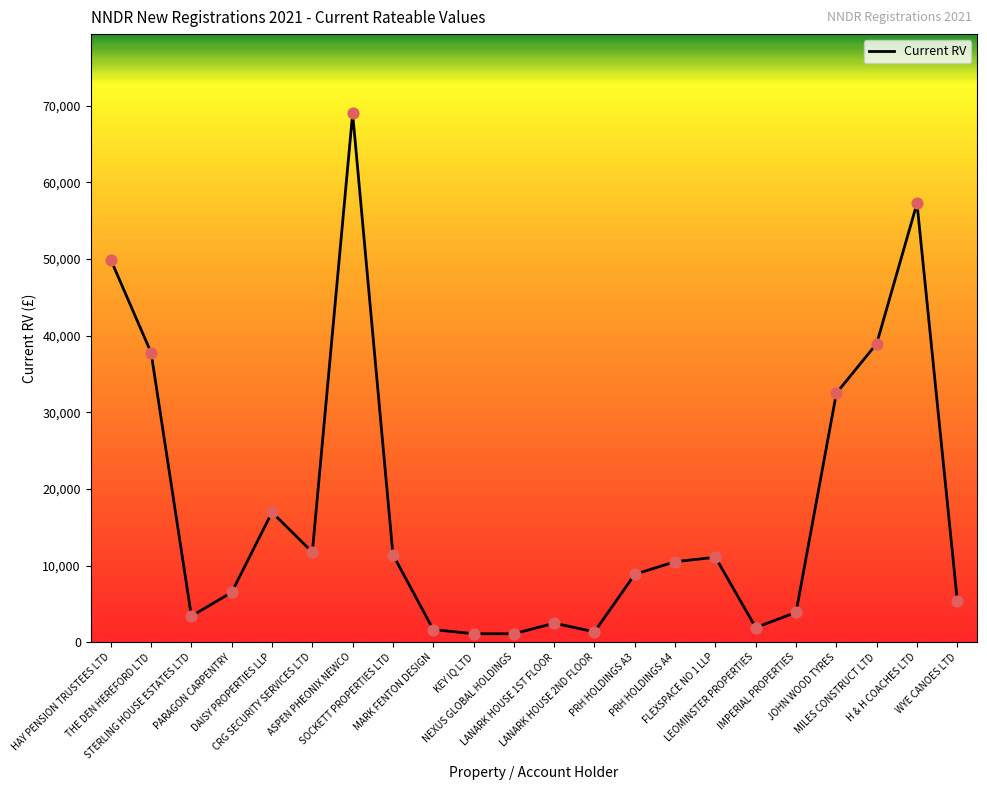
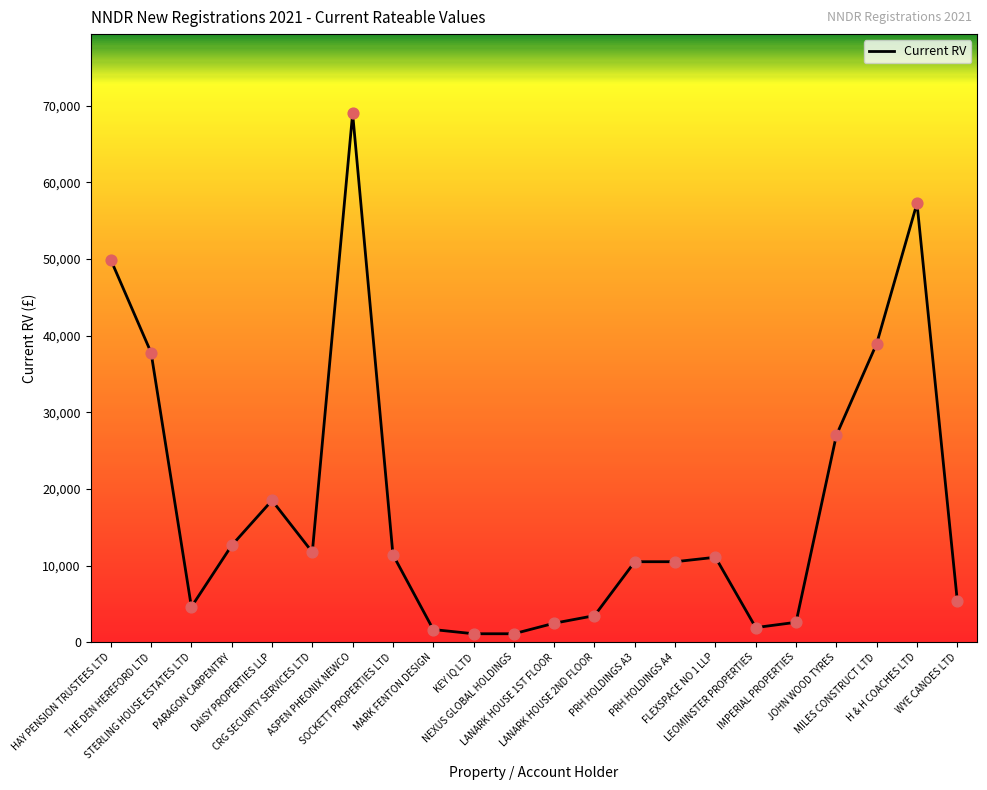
STERLING HOUSE ESTATES LTD: 3,000 -> 5,000
PARAGON CARPENTRY: 7,000 -> 13,000
DAISY PROPERTIES LLP: 17,000 -> 19,000
LANARK HOUSE 2ND FLOOR: 1,000 -> 3,000
PRH HOLDINGS A3: 9,000 -> 11,000
IMPERIAL PROPERTIES: 4,000 -> 3,000
JOHN WOOD TYRES: 32,000 -> 27,000
